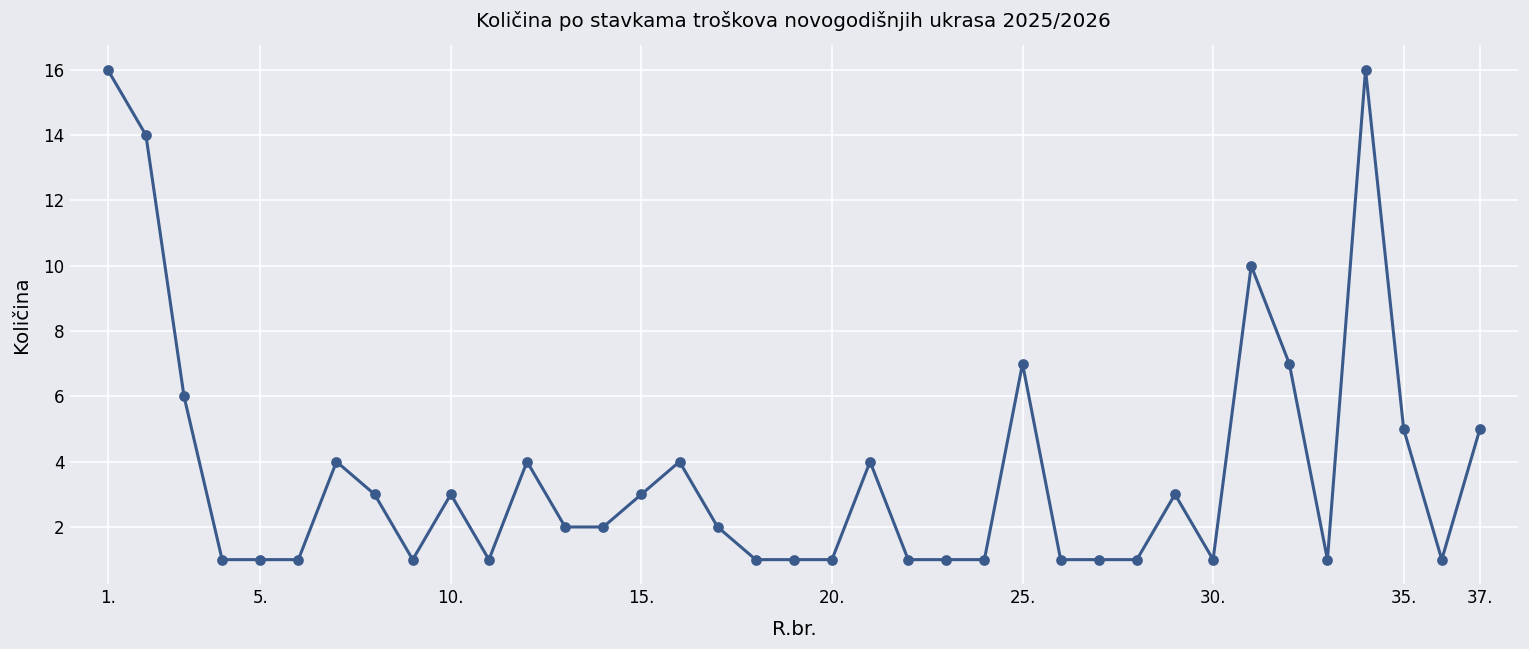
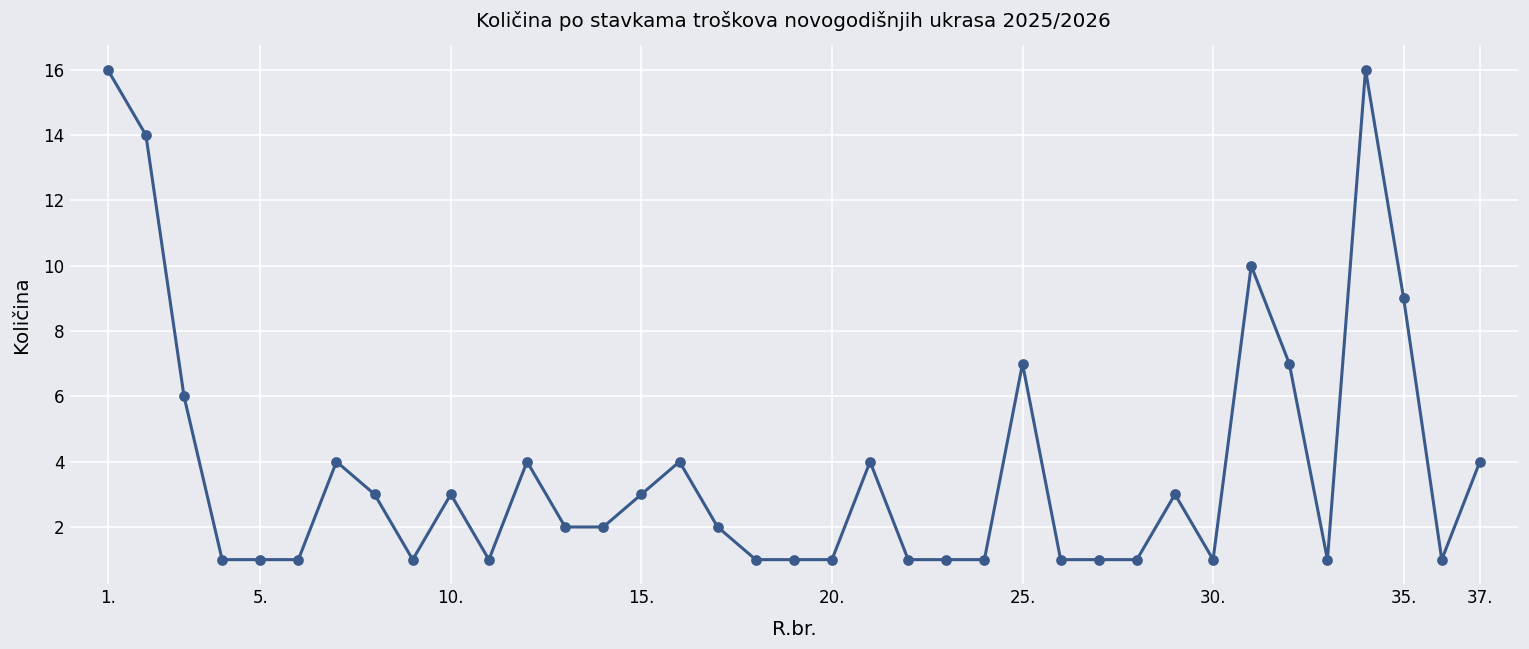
35.: 5 -> 9
37.: 5 -> 4
